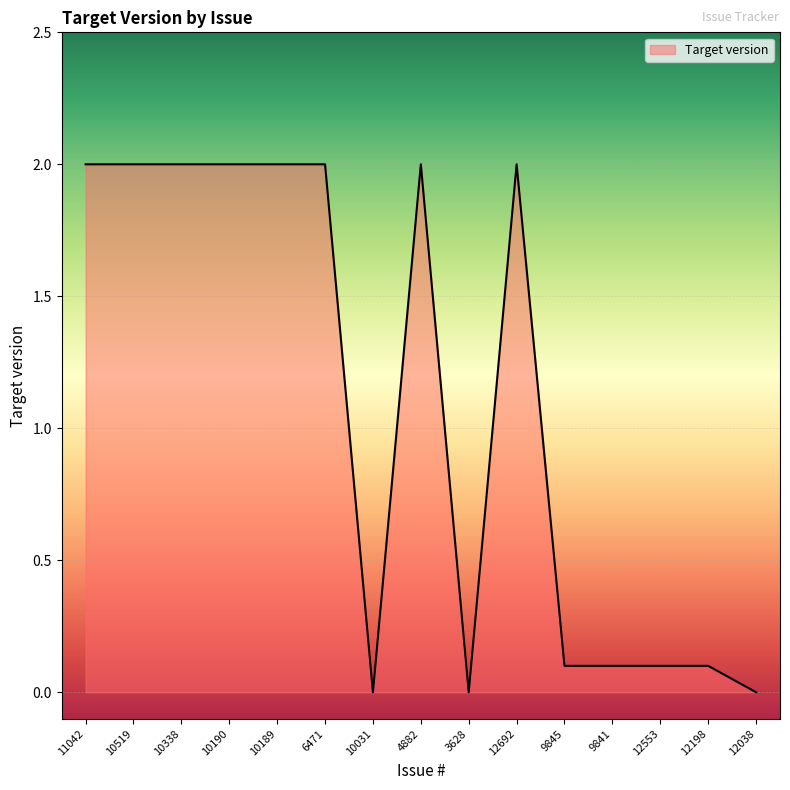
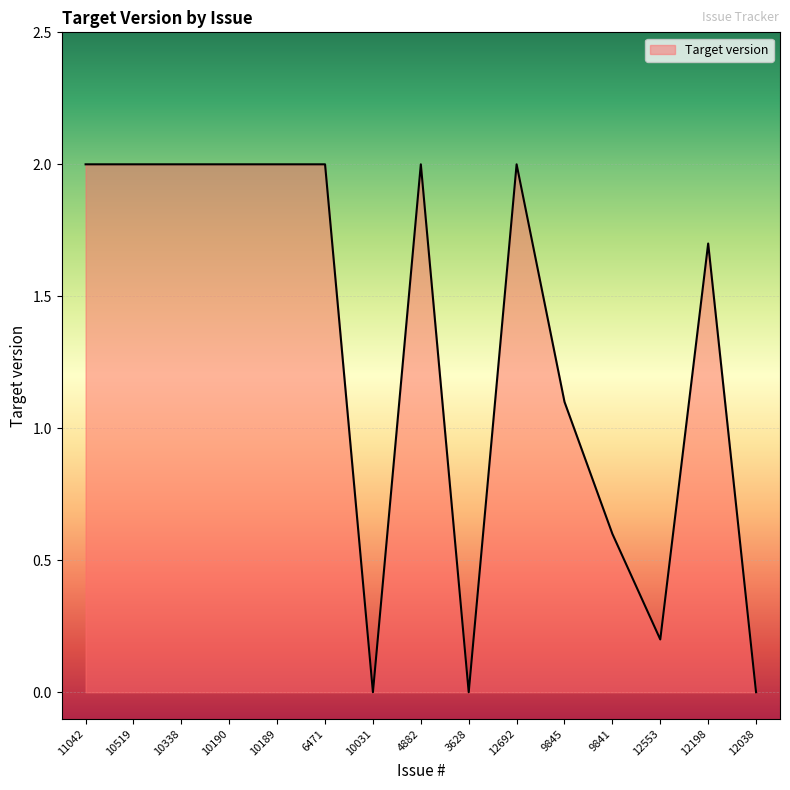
9845: 0.1 -> 1.1
9841: 0.1 -> 0.6
12553: 0.1 -> 0.2
12198: 0.1 -> 1.7
